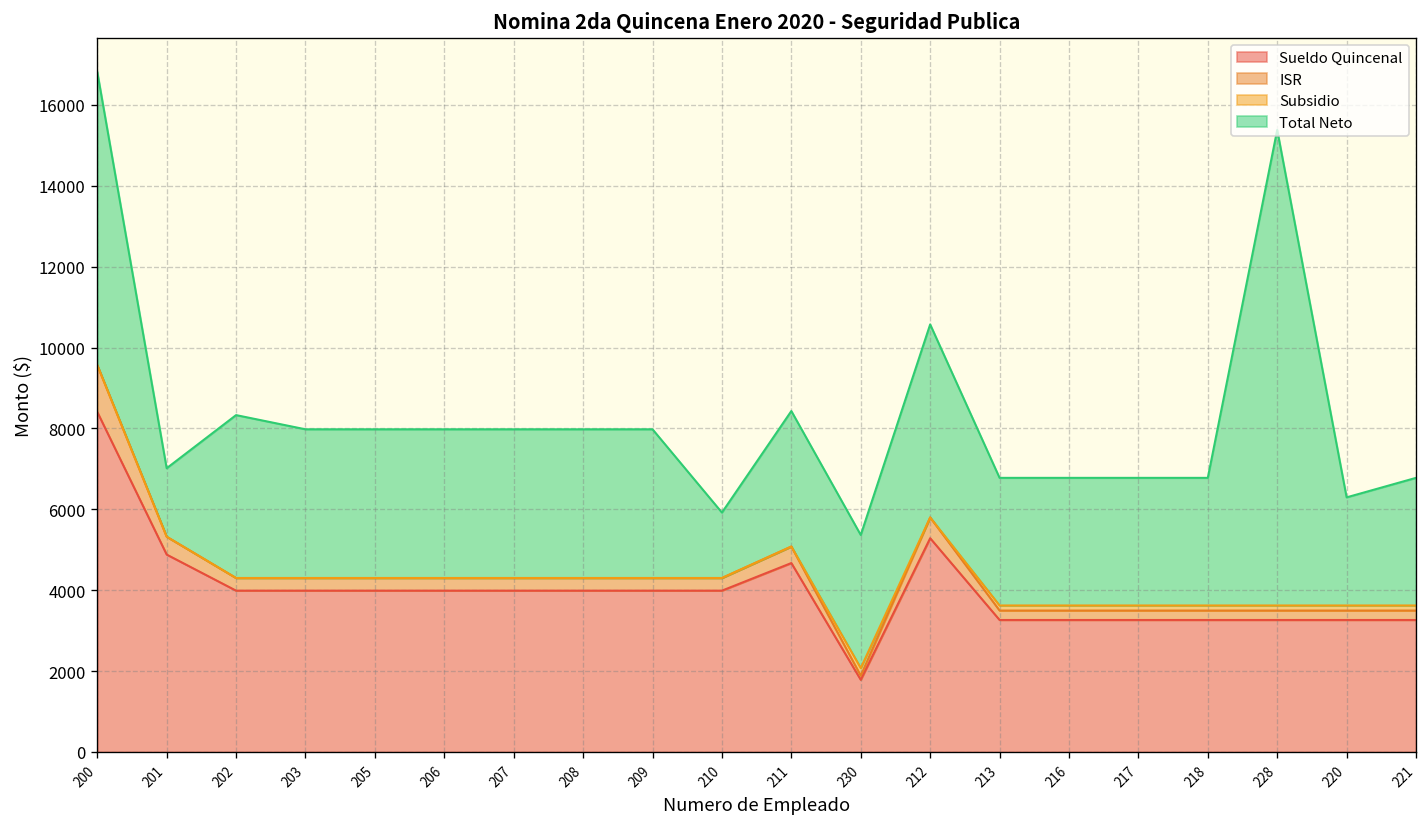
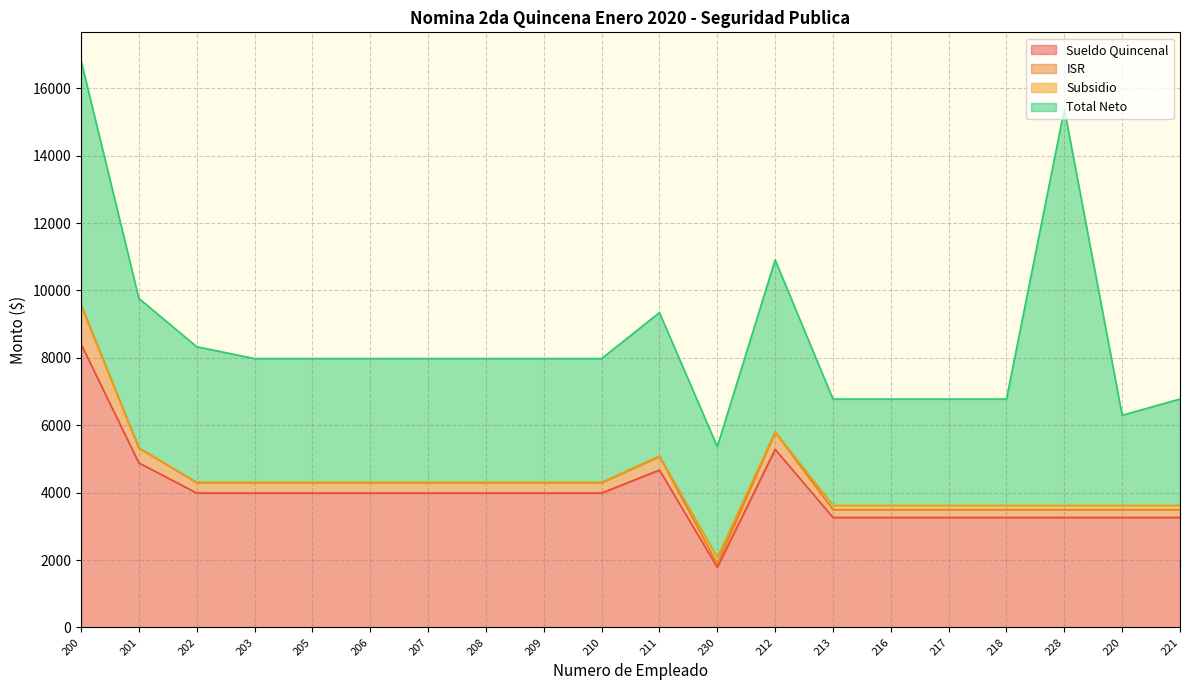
Total Neto, 201: 1700 -> 4400
Total Neto, 210: 1600 -> 3700
Total Neto, 211: 3400 -> 4300
Total Neto, 212: 4800 -> 5100
